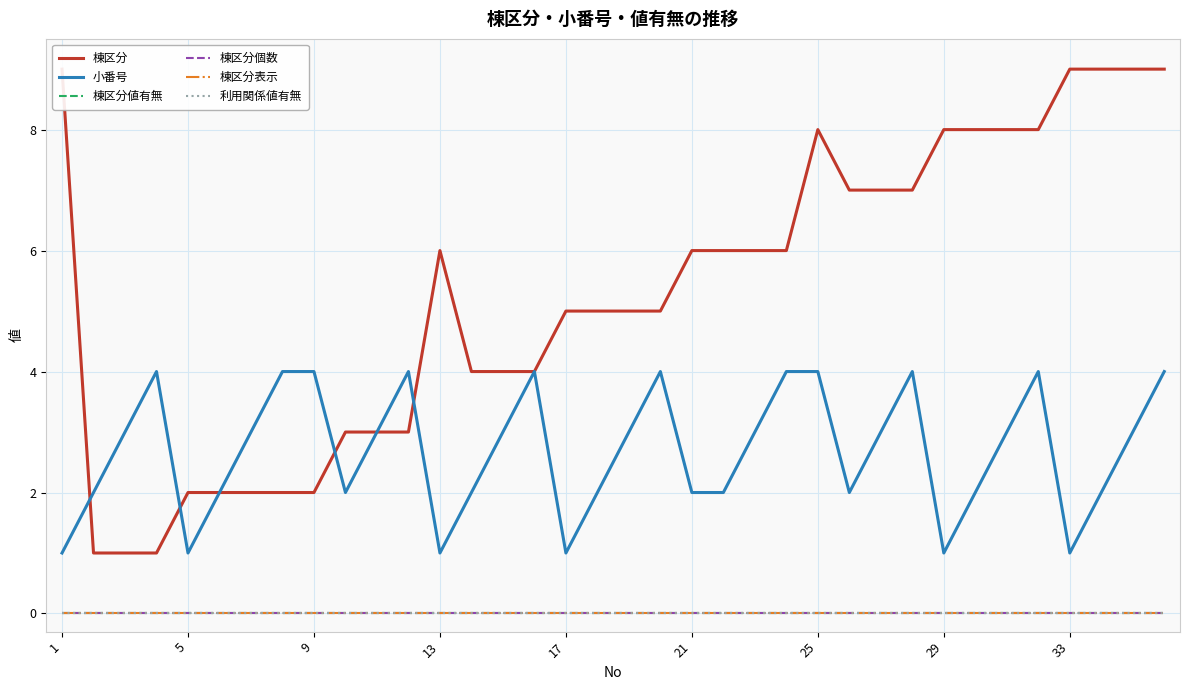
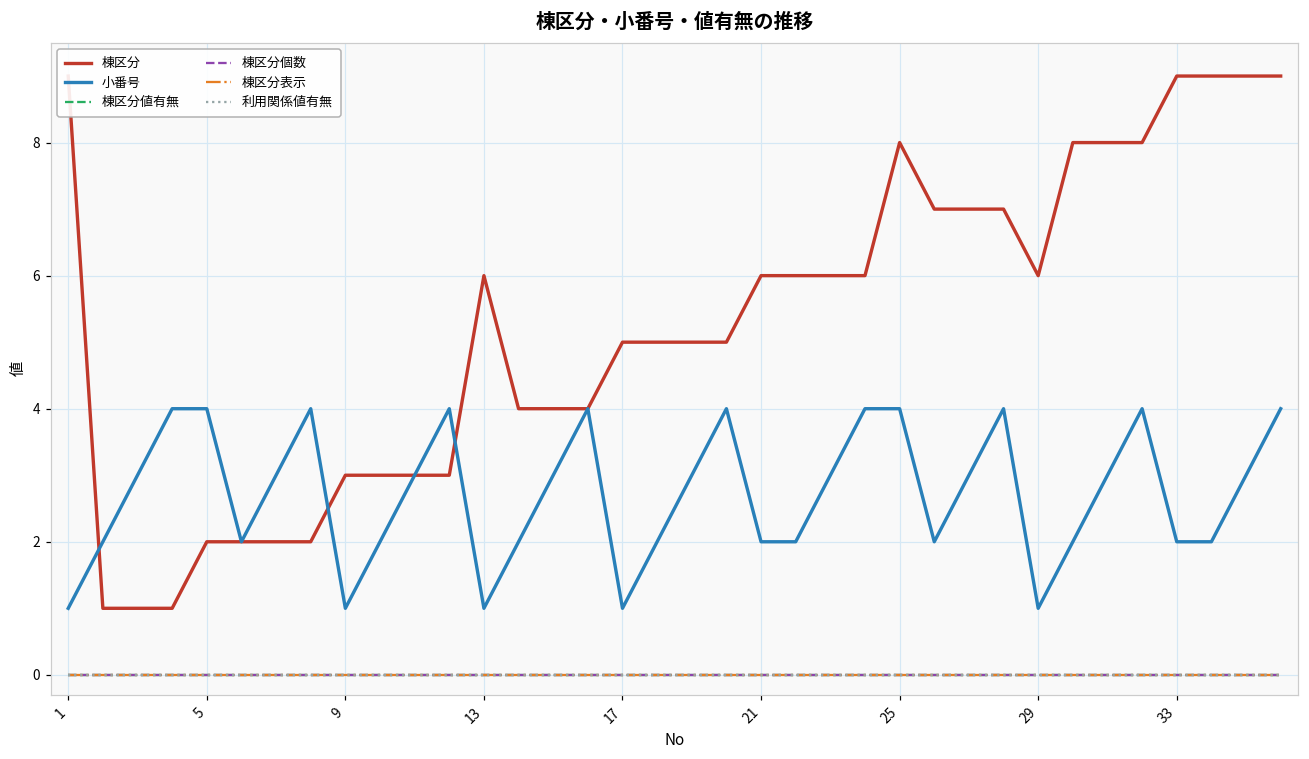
小番号, 5: 1 -> 4
棟区分, 9: 2 -> 3
小番号, 9: 4 -> 1
棟区分, 29: 8 -> 6
小番号, 33: 1 -> 2
